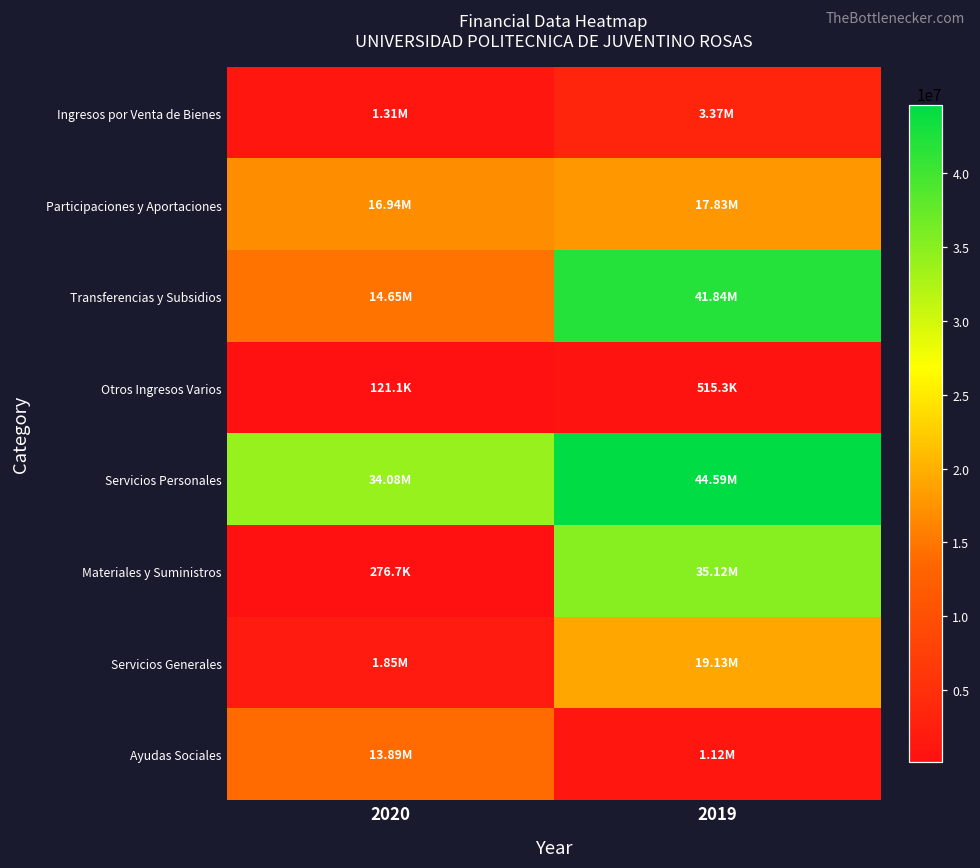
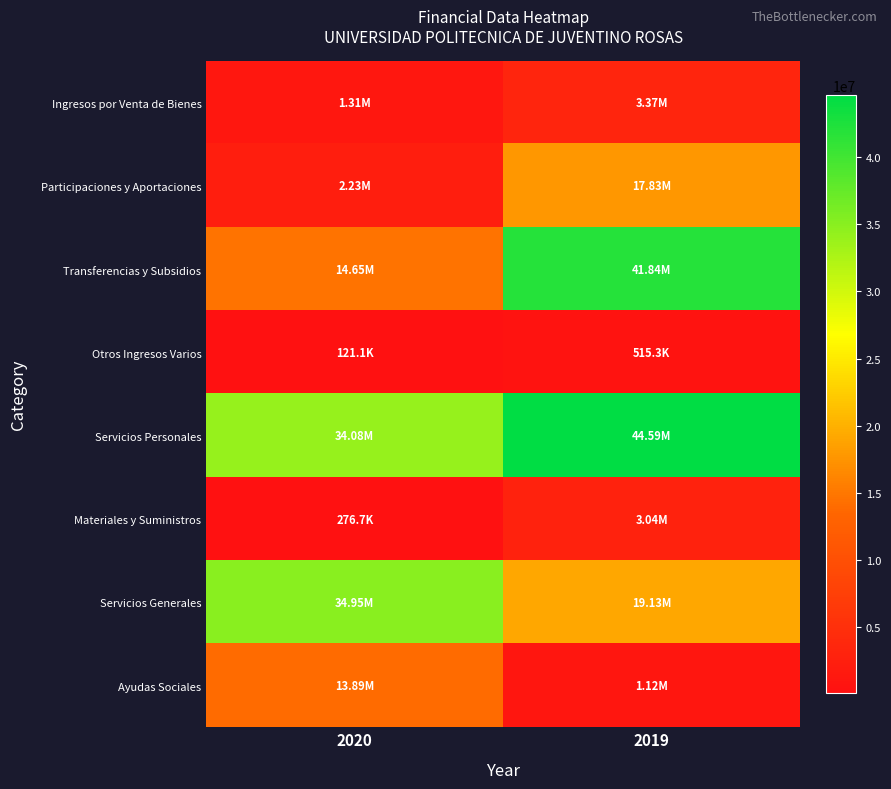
Participaciones y Aportaciones, 2020: 16.94M -> 2.23M
Materiales y Suministros, 2019: 35.12M -> 3.04M
Servicios Generales, 2020: 1.85M -> 34.95M
